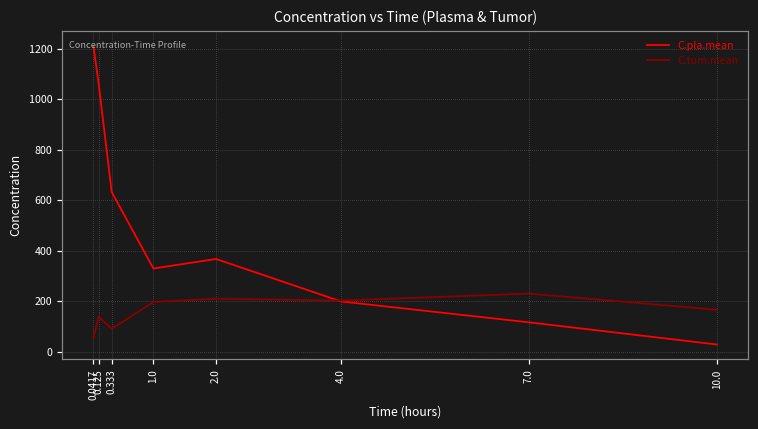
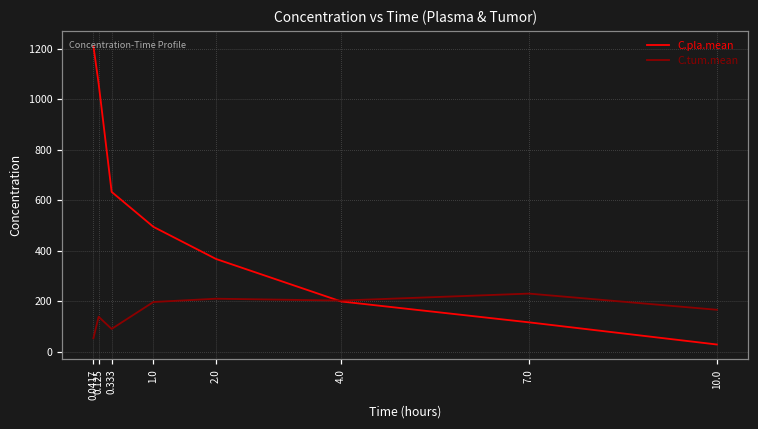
C.pla.mean, 1.0: 330 -> 490
